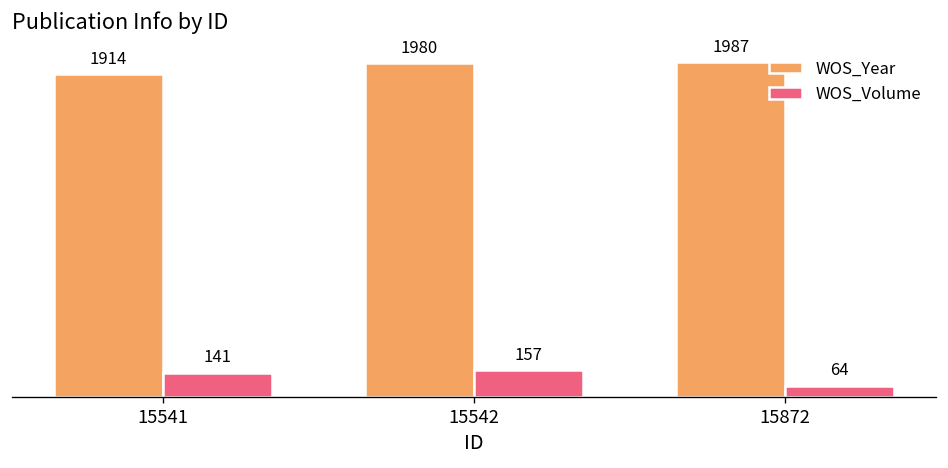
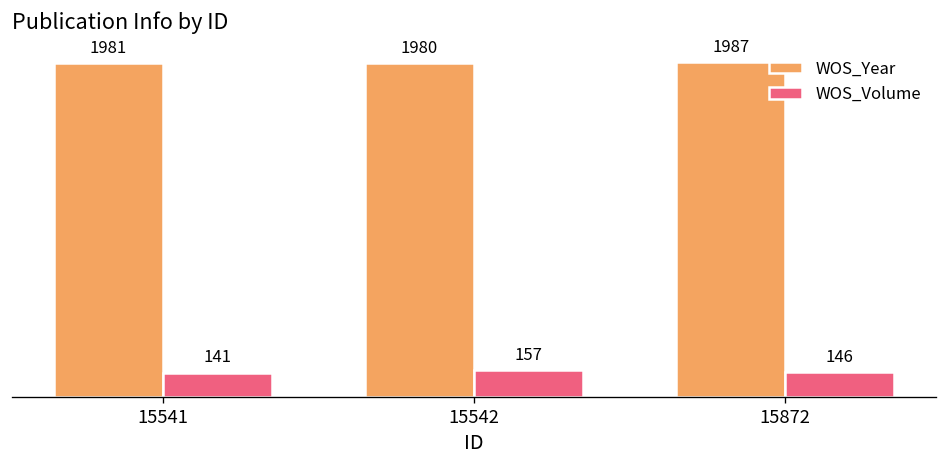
WOS_Year, 15541: 1914 -> 1981
WOS_Volume, 15872: 64 -> 146
